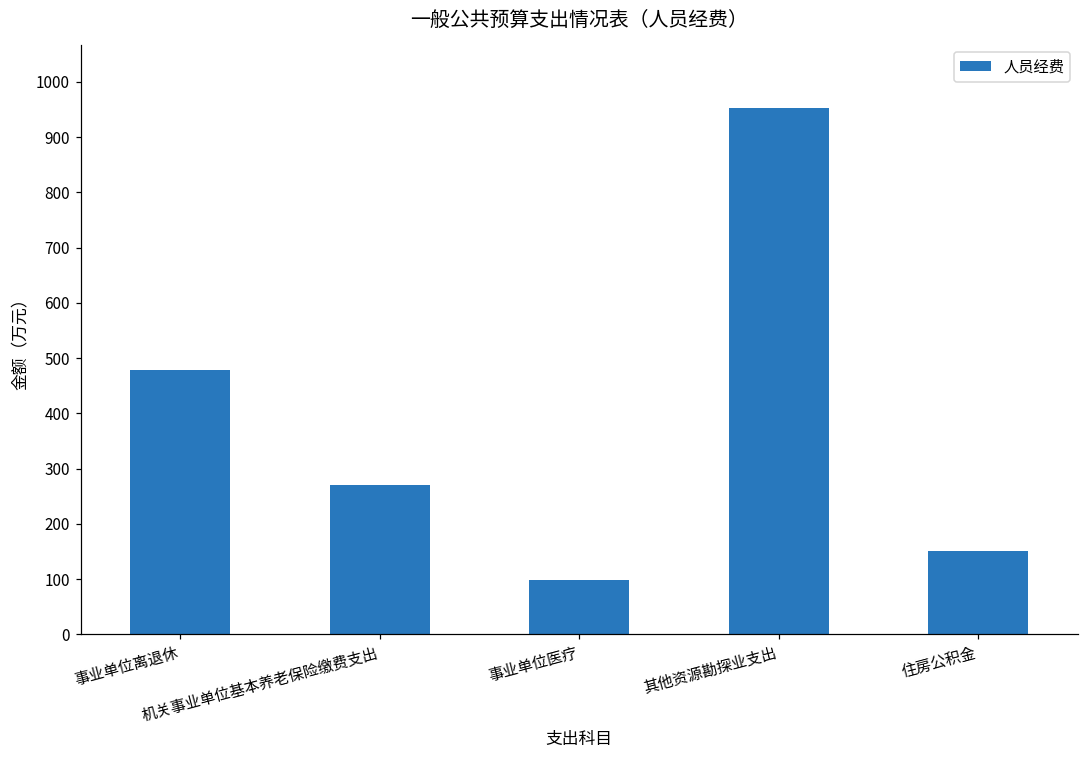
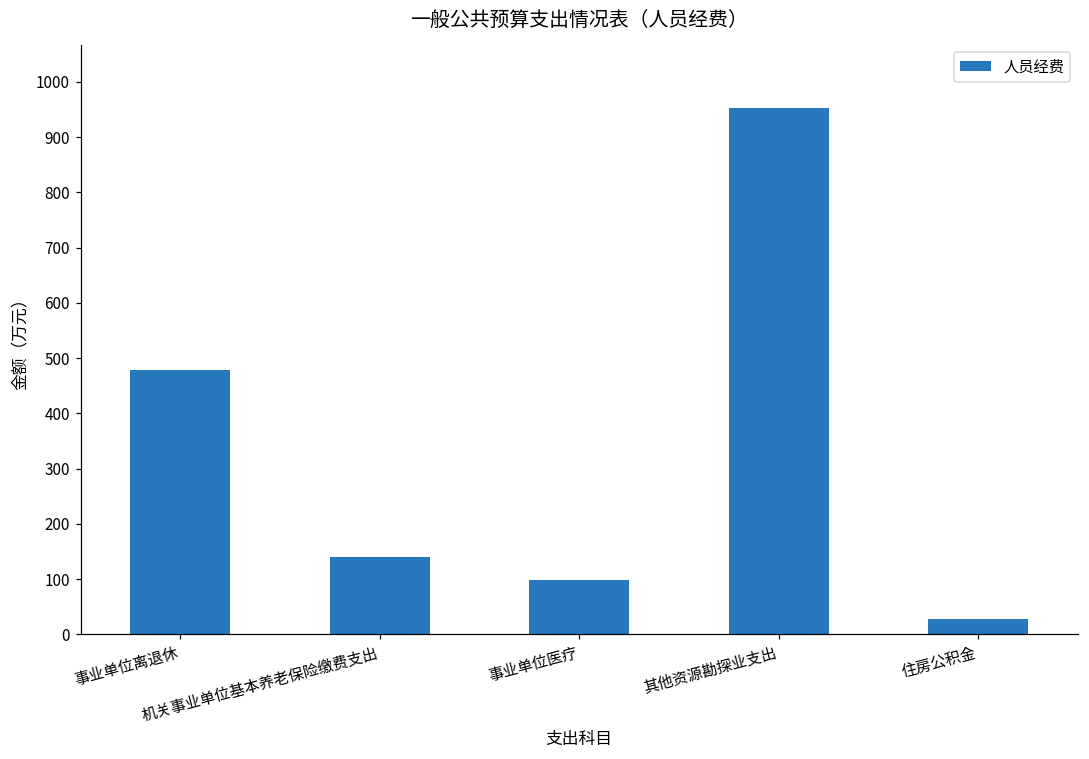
机关事业单位基本养老保险缴费支出: 270 -> 140
住房公积金: 150 -> 30
